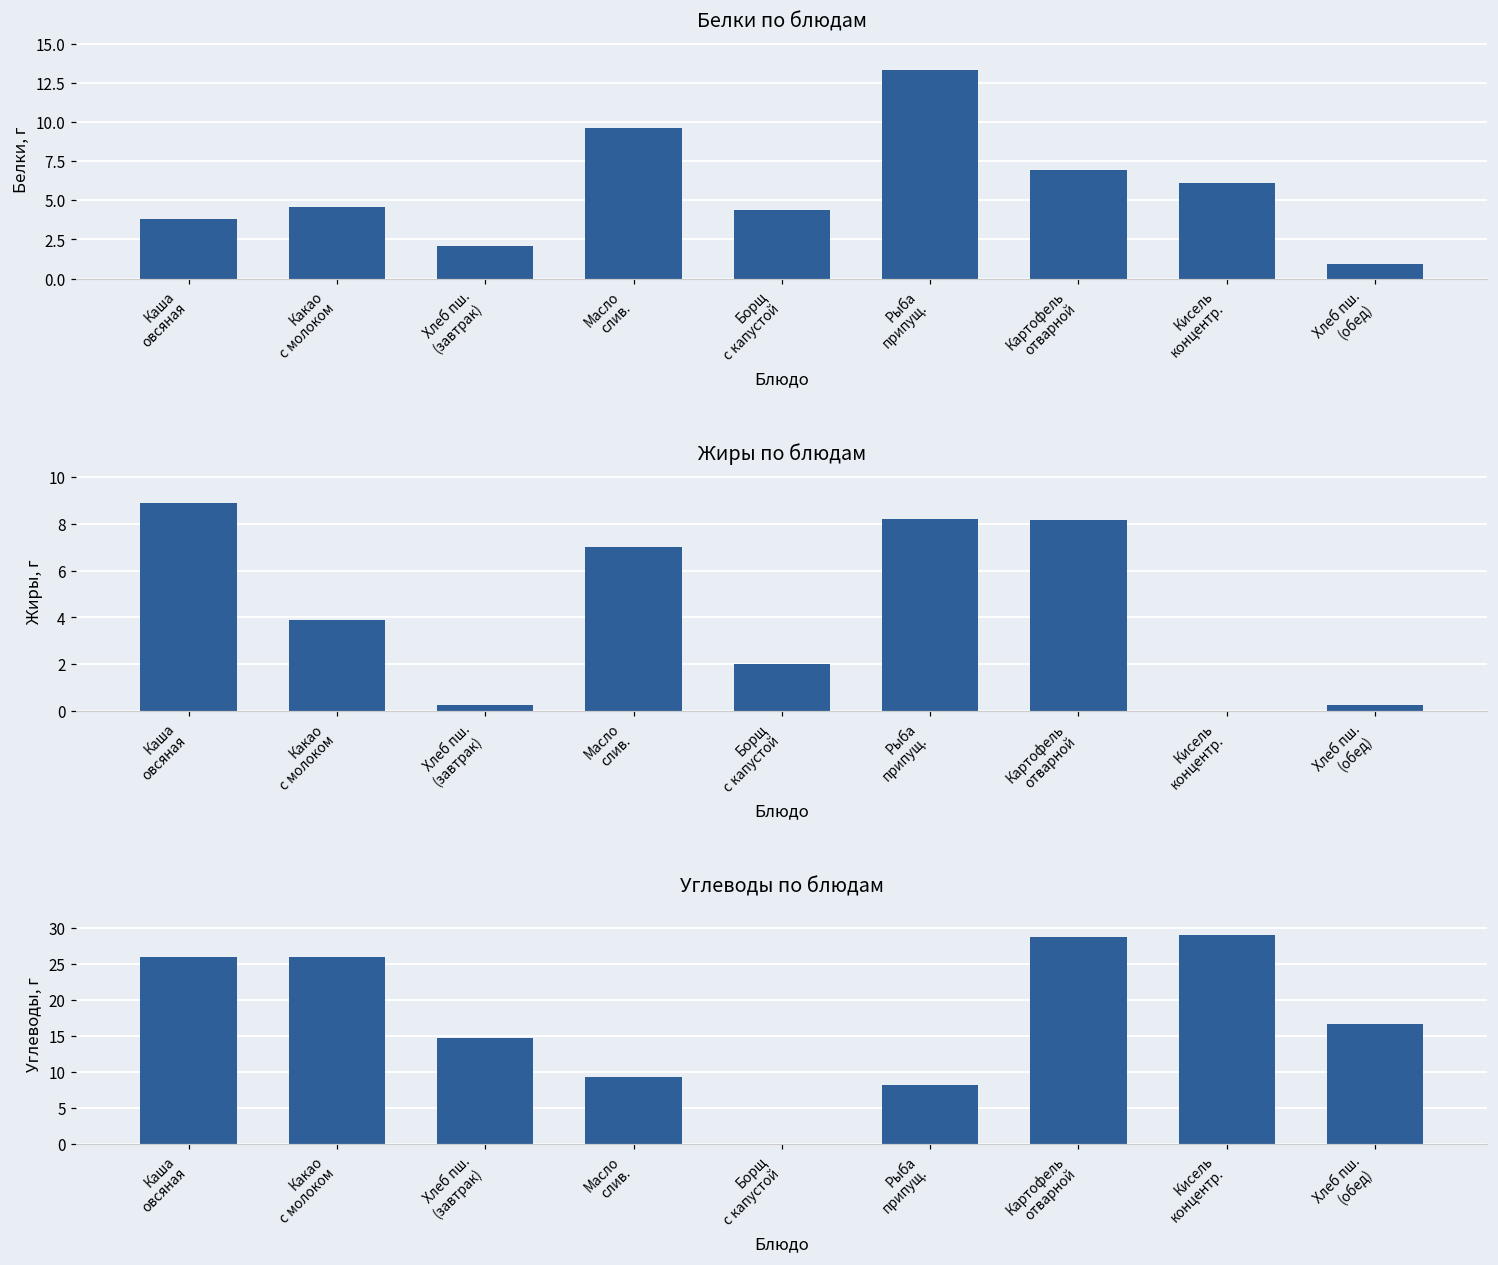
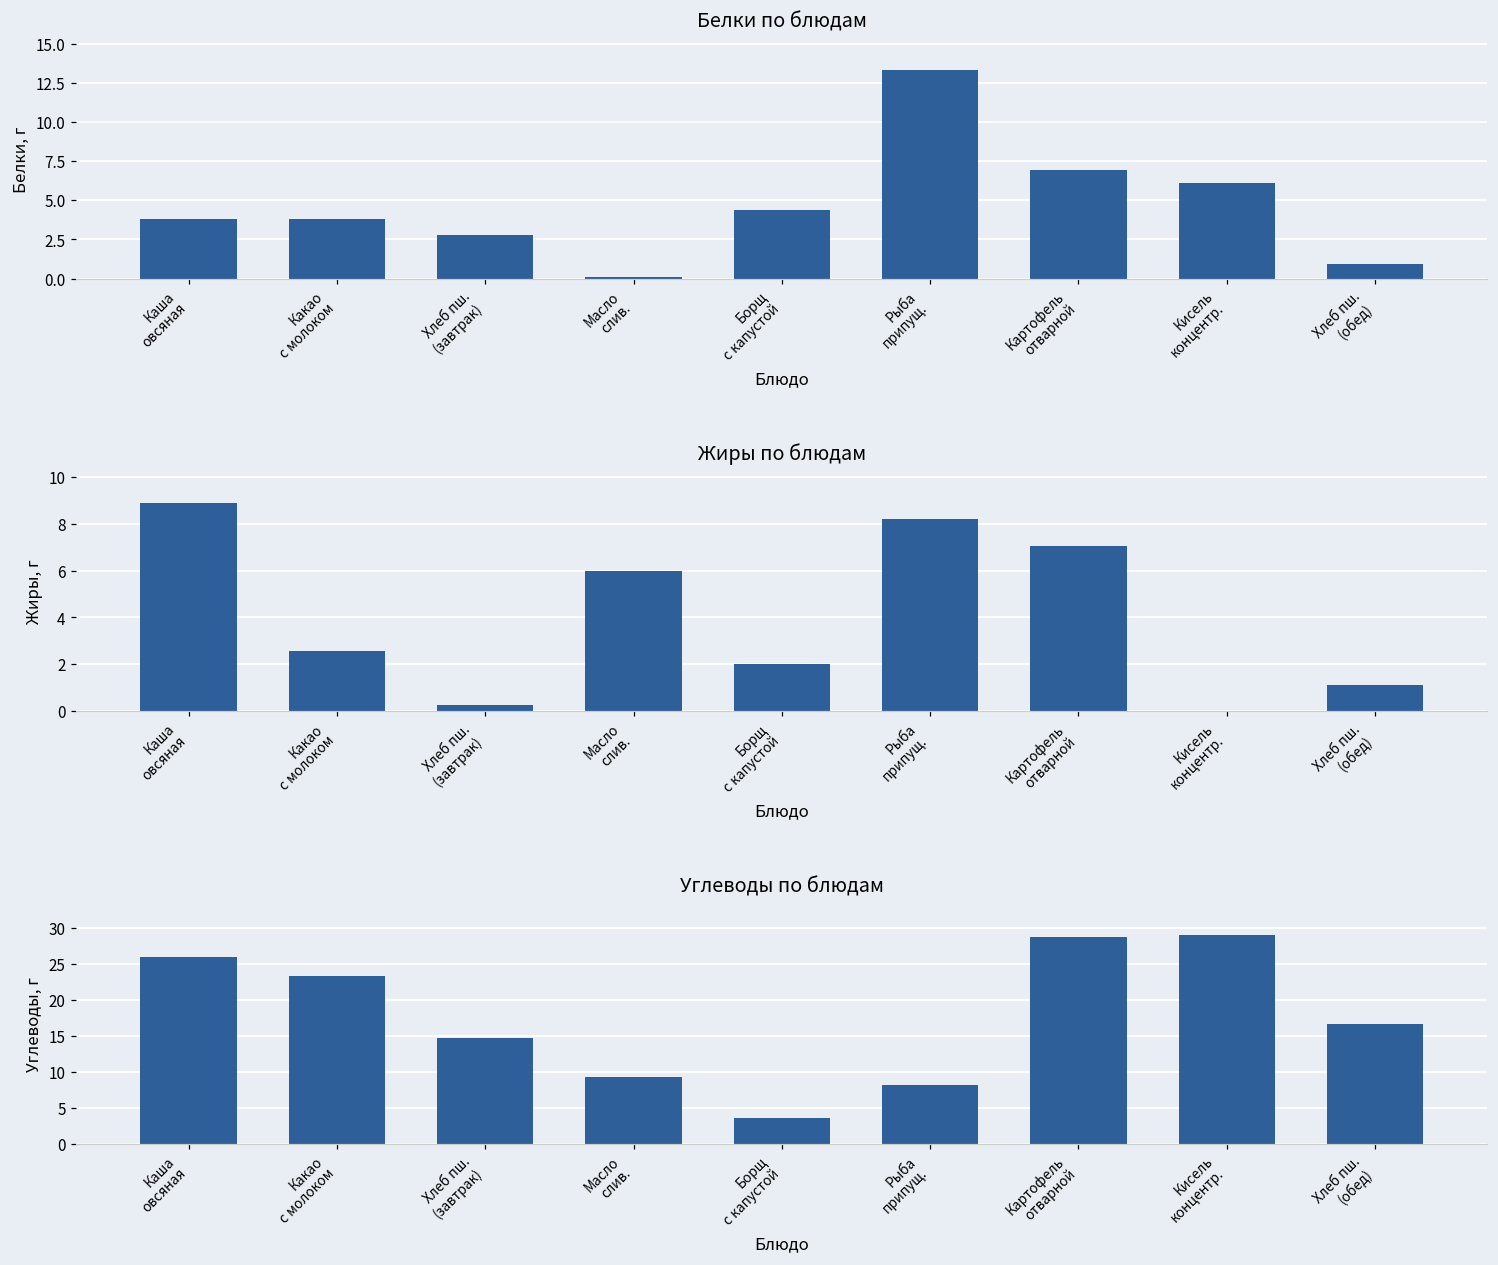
Белки по блюдам, Какао с молоком: 4.6 -> 3.8
Белки по блюдам, Хлеб пш. (завтрак): 2.1 -> 2.8
Белки по блюдам, Масло слив.: 9.6 -> 0.1
Жиры по блюдам, Какао с молоком: 3.9 -> 2.6
Жиры по блюдам, Масло слив.: 7 -> 6
Жиры по блюдам, Картофель отварной: 8.2 -> 7.0
Жиры по блюдам, Хлеб пш. (обед): 0.2 -> 1.1
Углеводы по блюдам, Какао с молоком: 26 -> 23
Углеводы по блюдам, Борщ с капустой: 0 -> 4
